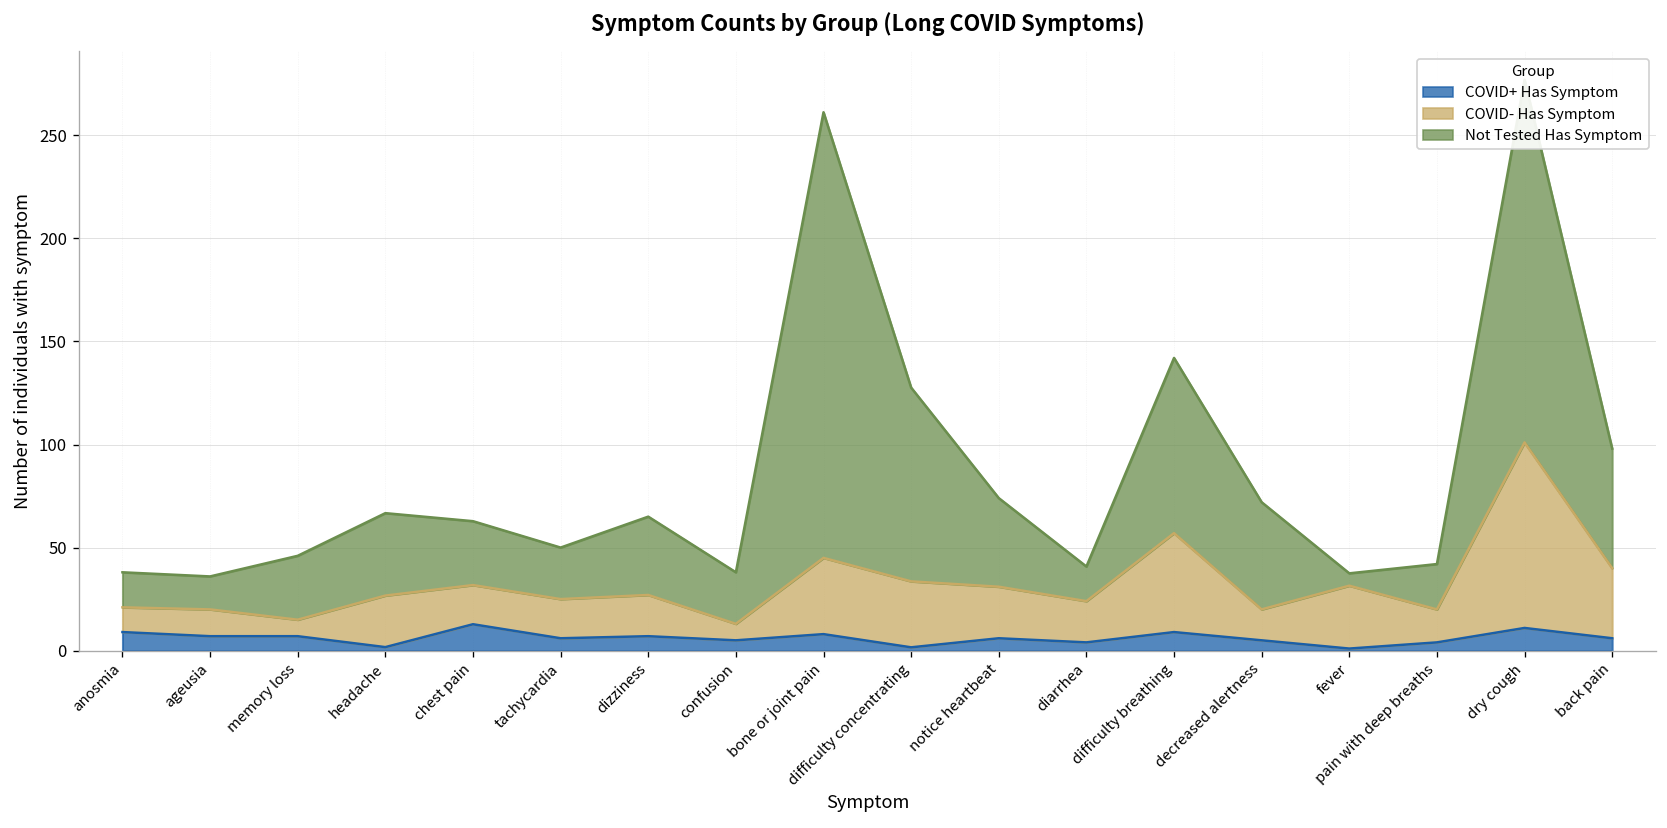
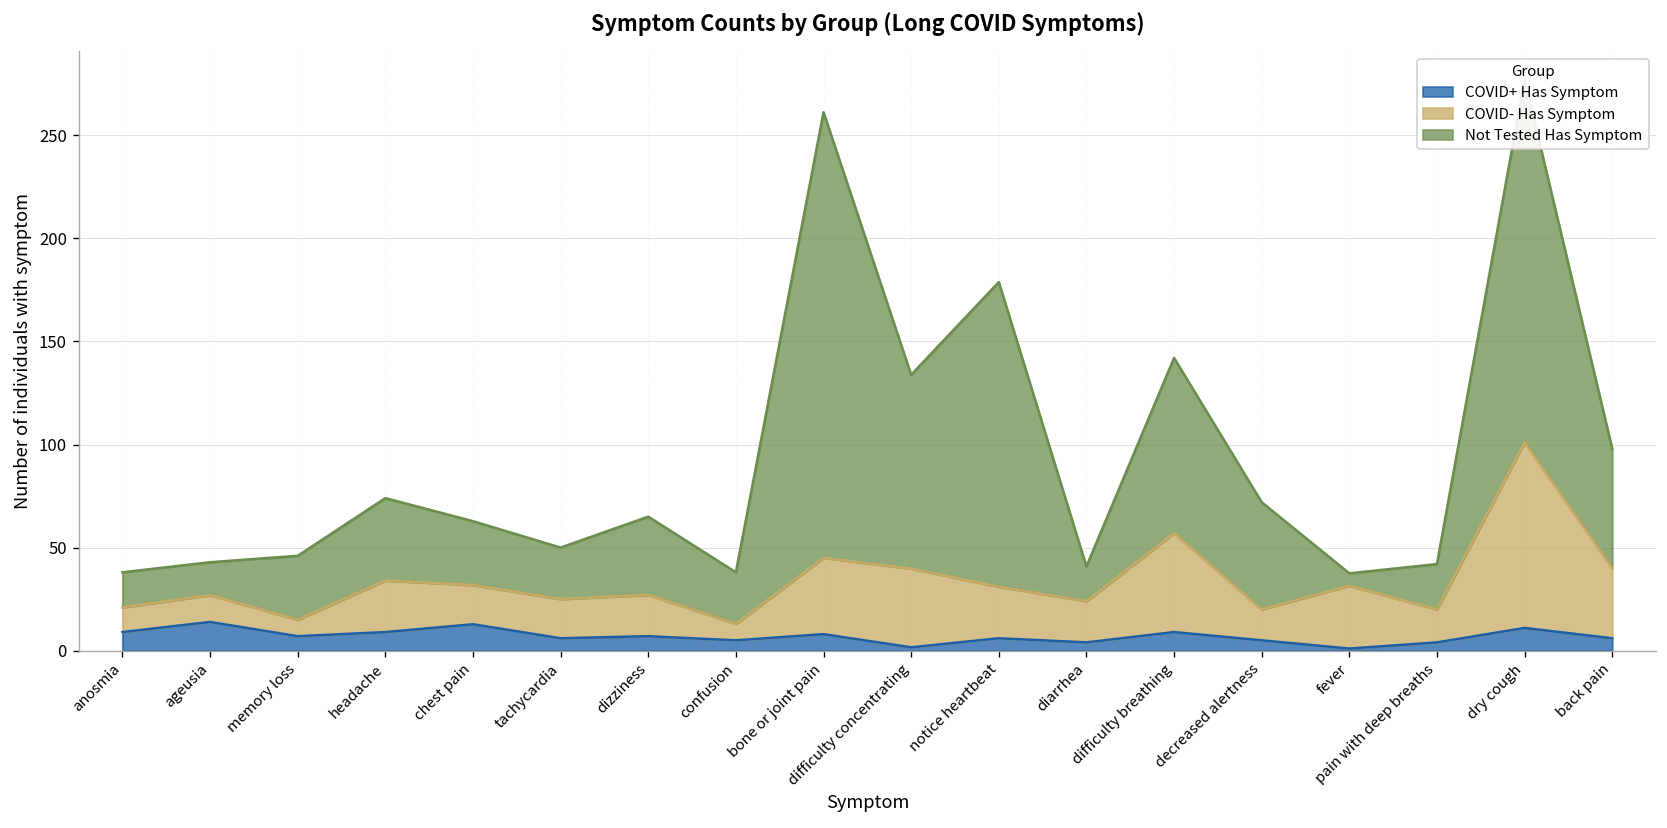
COVID+ Has Symptom, ageusia: 7 -> 14
COVID+ Has Symptom, headache: 2 -> 9
COVID- Has Symptom, difficulty concentrating: 32 -> 38
Not Tested Has Symptom, notice heartbeat: 43 -> 148
